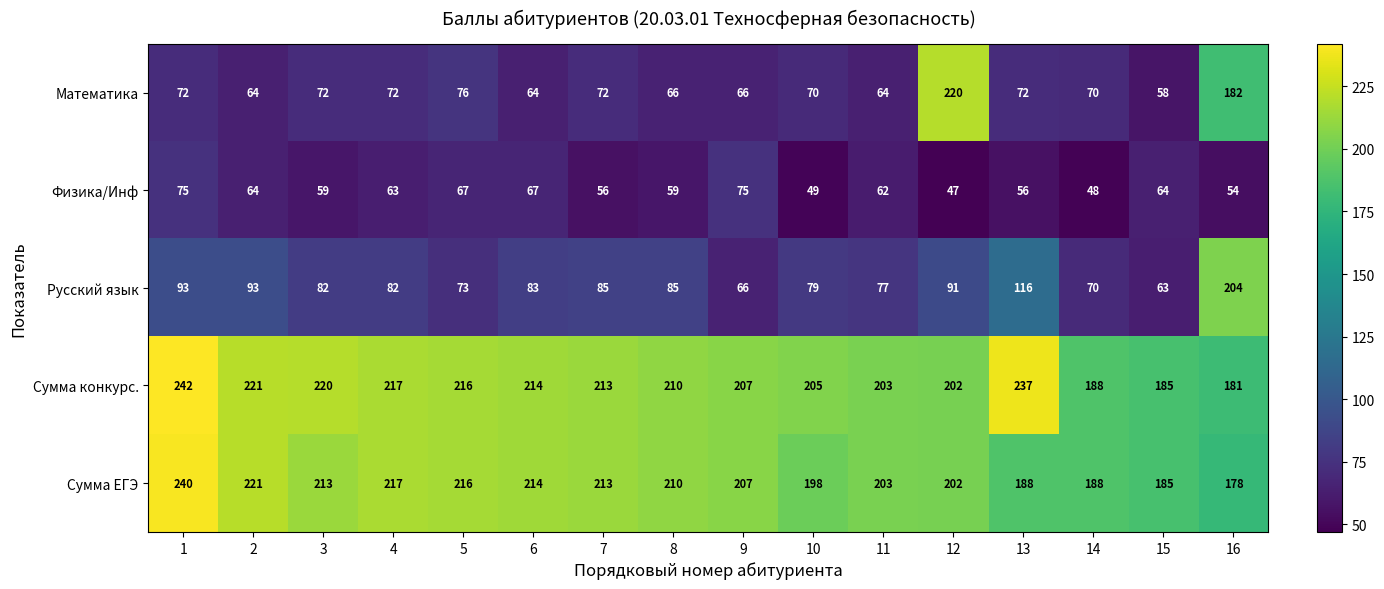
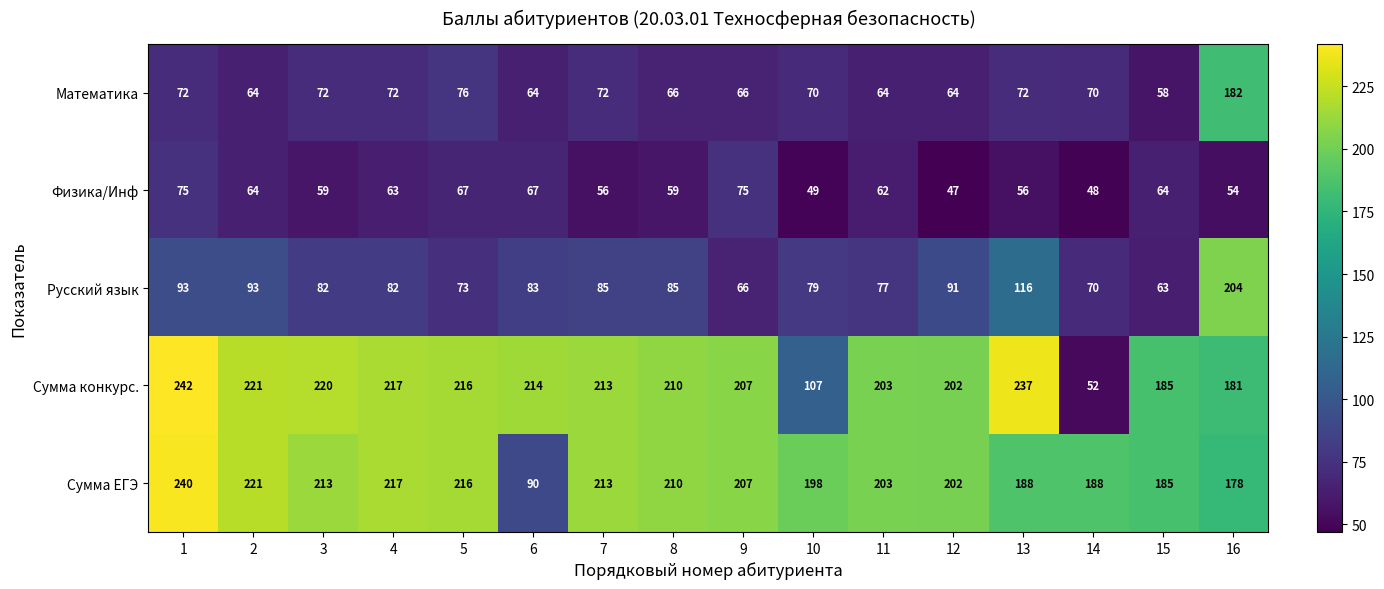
Математика, 12: 220 -> 64
Сумма конкурс., 10: 205 -> 107
Сумма конкурс., 14: 188 -> 52
Сумма ЕГЭ, 6: 214 -> 90
